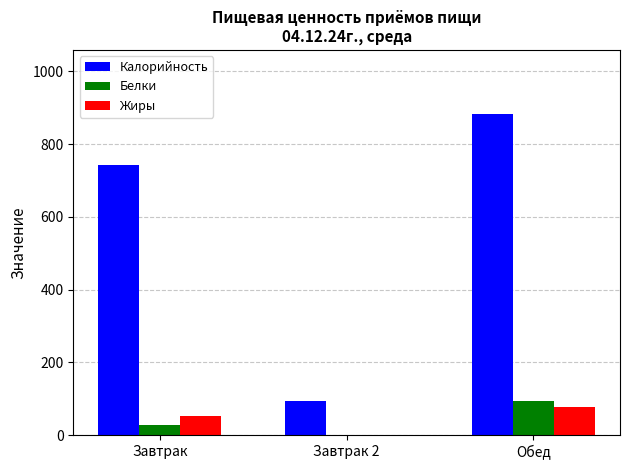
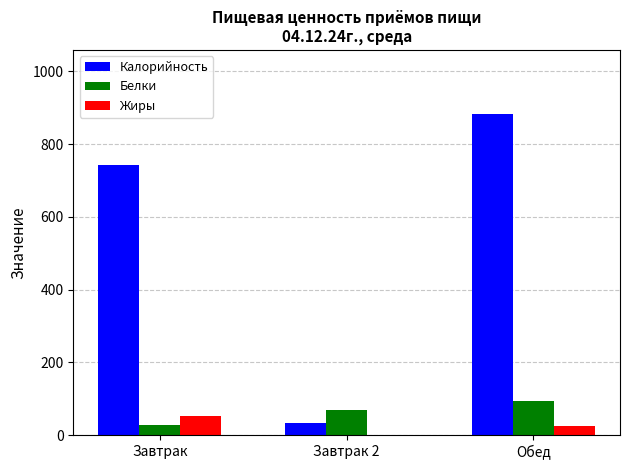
Калорийность, Завтрак 2: 100 -> 30
Белки, Завтрак 2: 0 -> 70
Жиры, Обед: 80 -> 30
